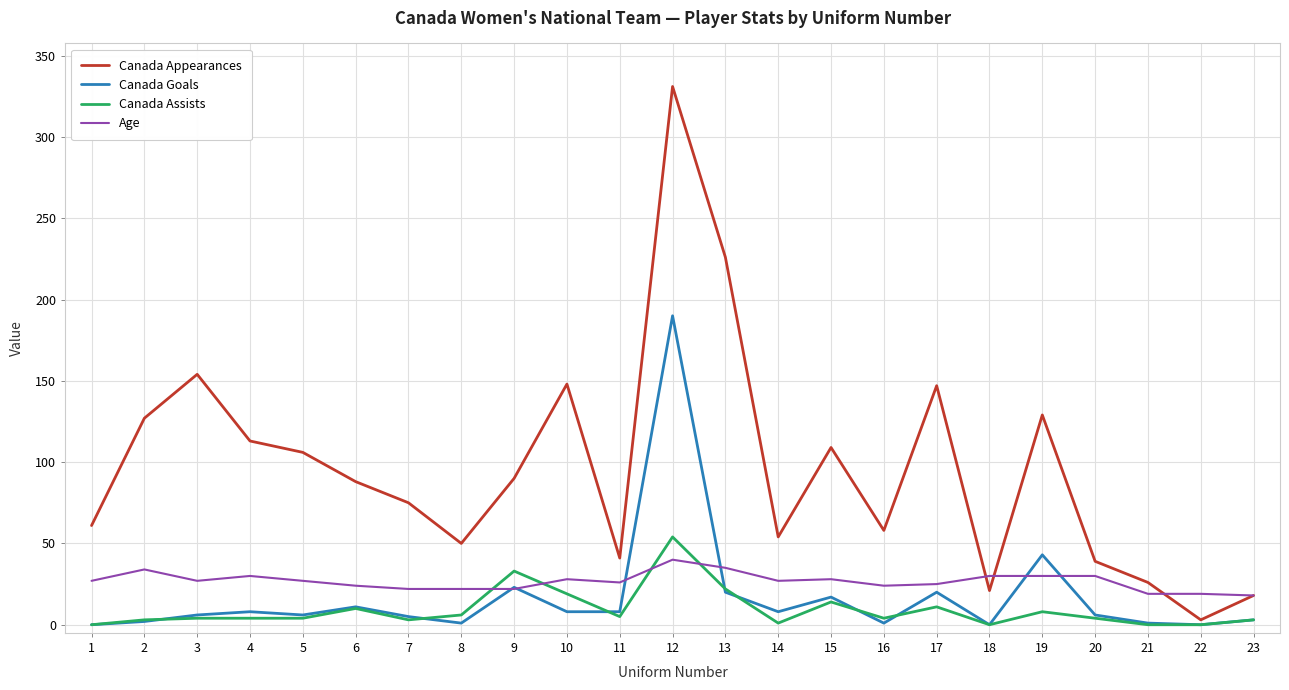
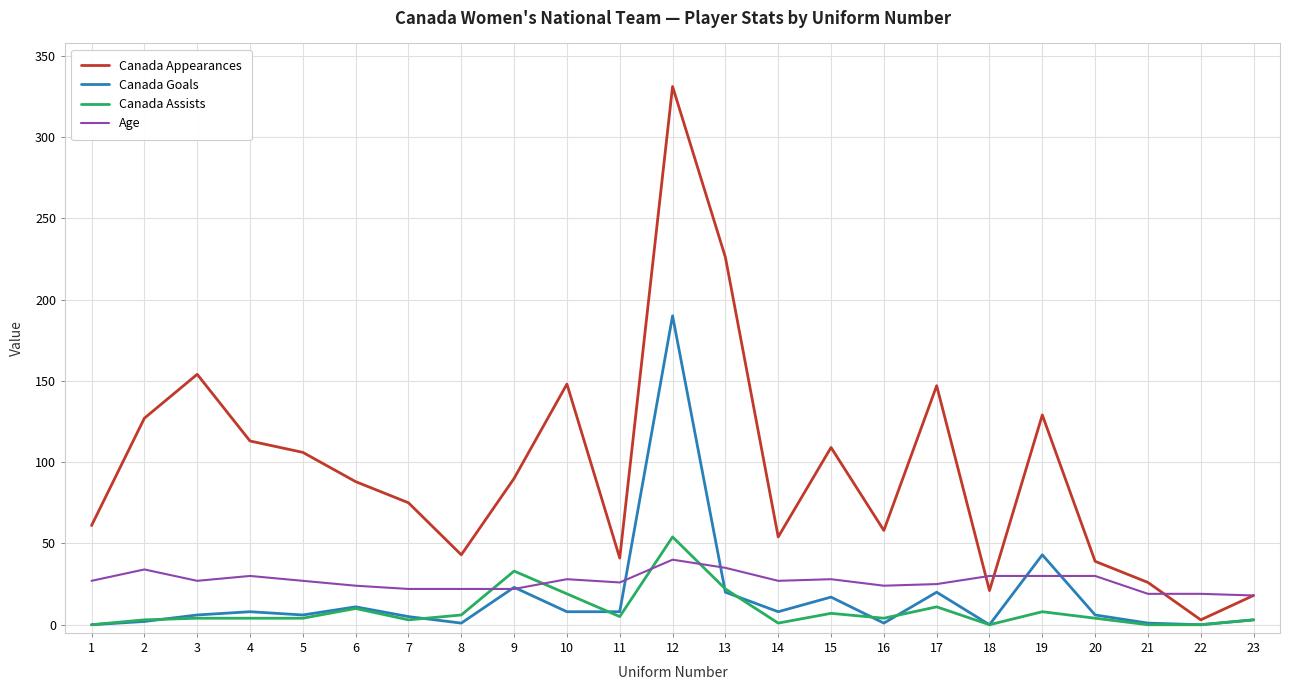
Canada Appearances, 8: 50 -> 43
Canada Assists, 15: 14 -> 7
